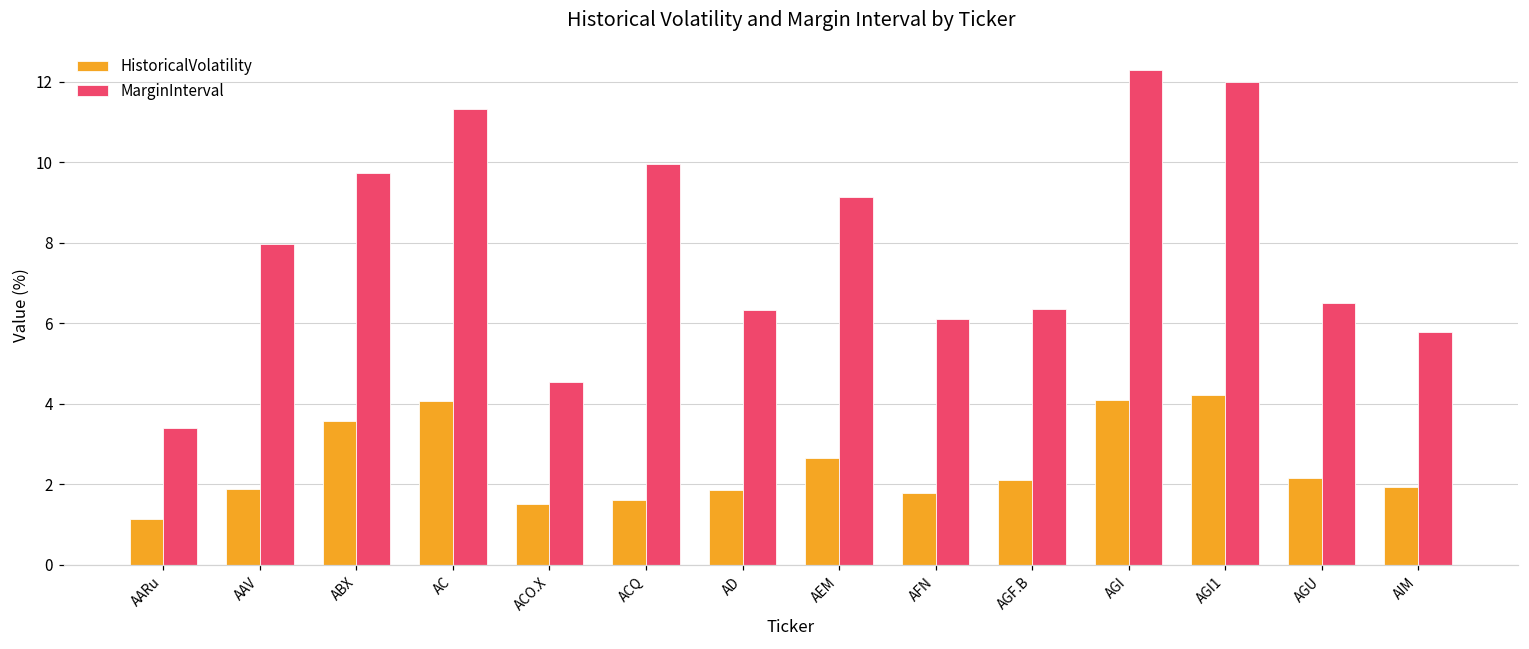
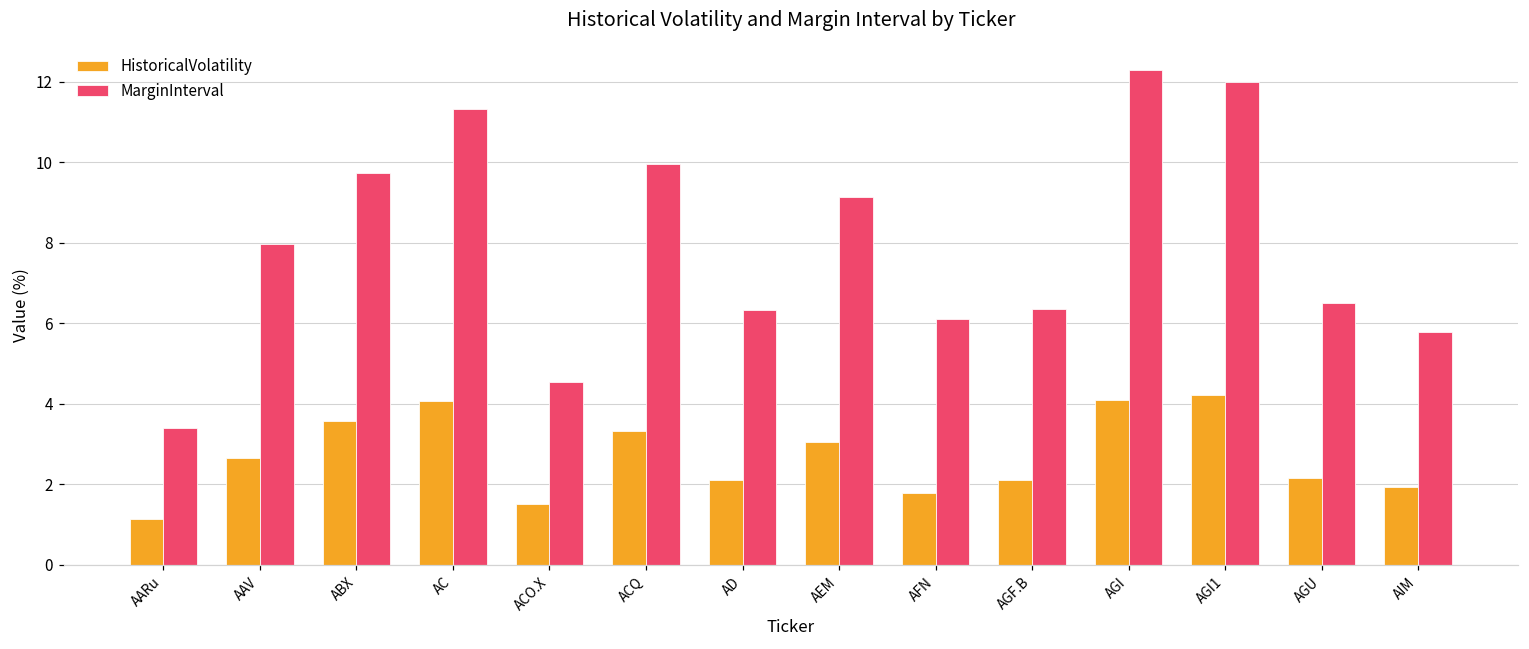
HistoricalVolatility, AAV: 1.9 -> 2.7
HistoricalVolatility, ACQ: 1.6 -> 3.3
HistoricalVolatility, AD: 1.9 -> 2.1
HistoricalVolatility, AEM: 2.7 -> 3.0
